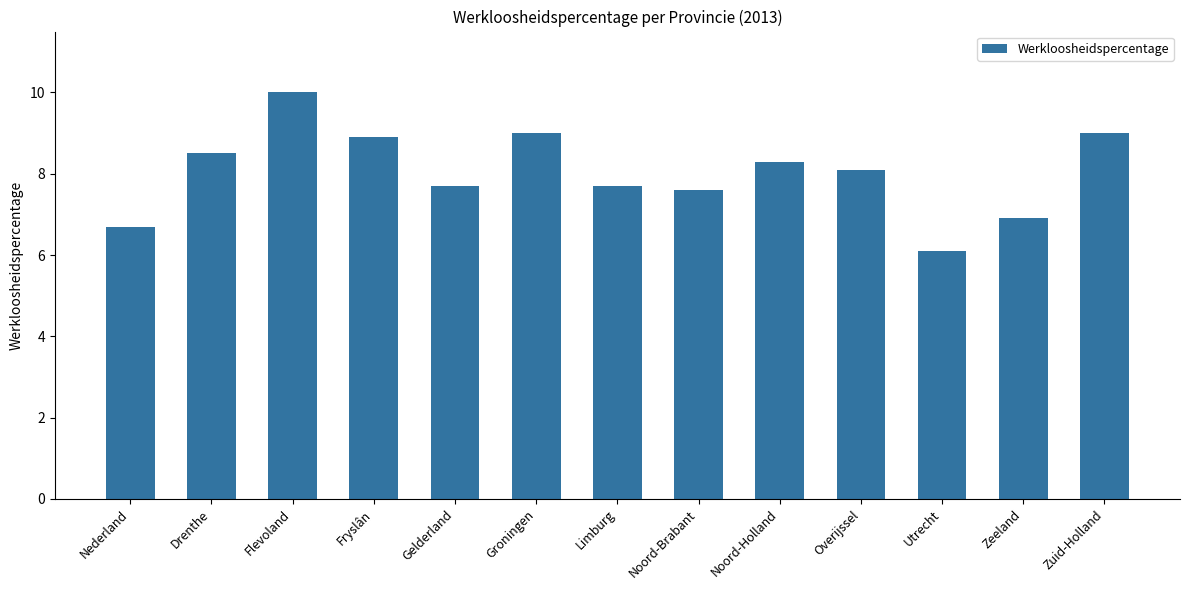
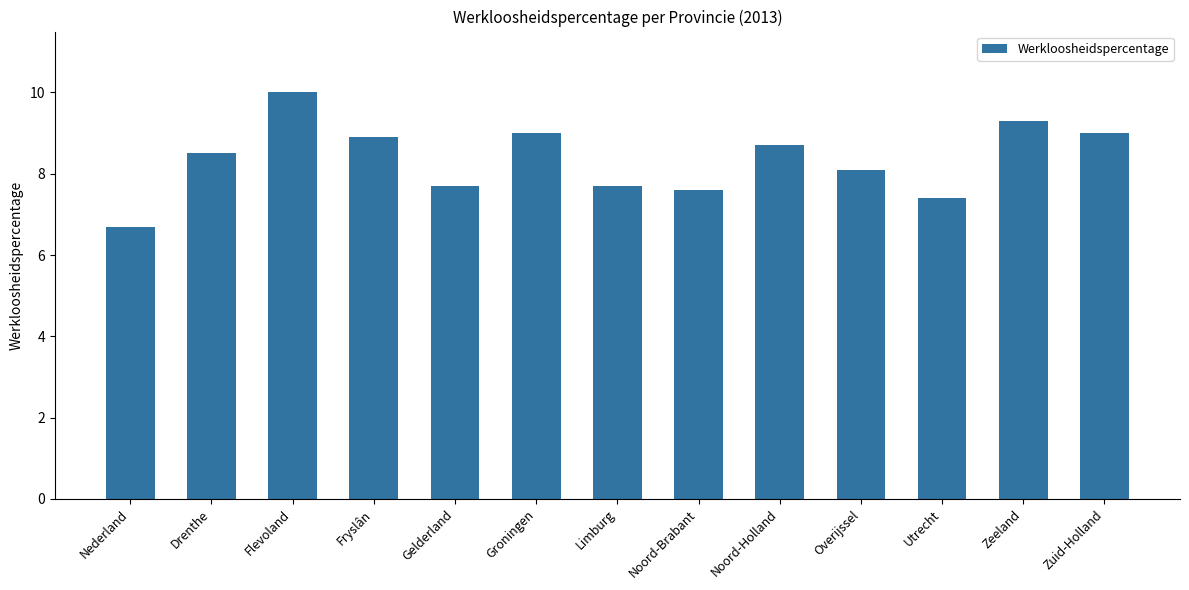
Noord-Holland: 8.3 -> 8.7
Utrecht: 6.1 -> 7.4
Zeeland: 6.9 -> 9.3
